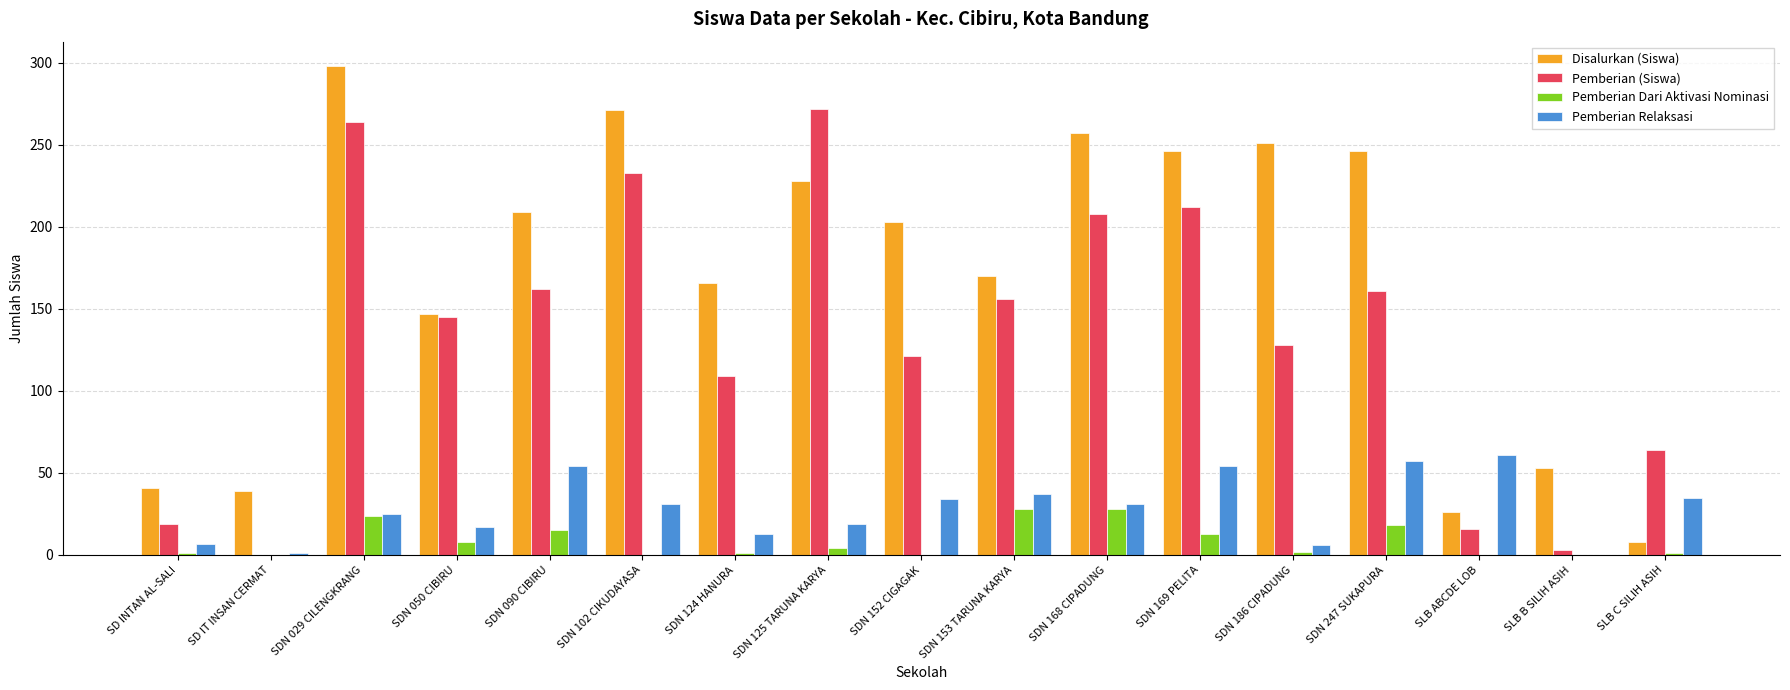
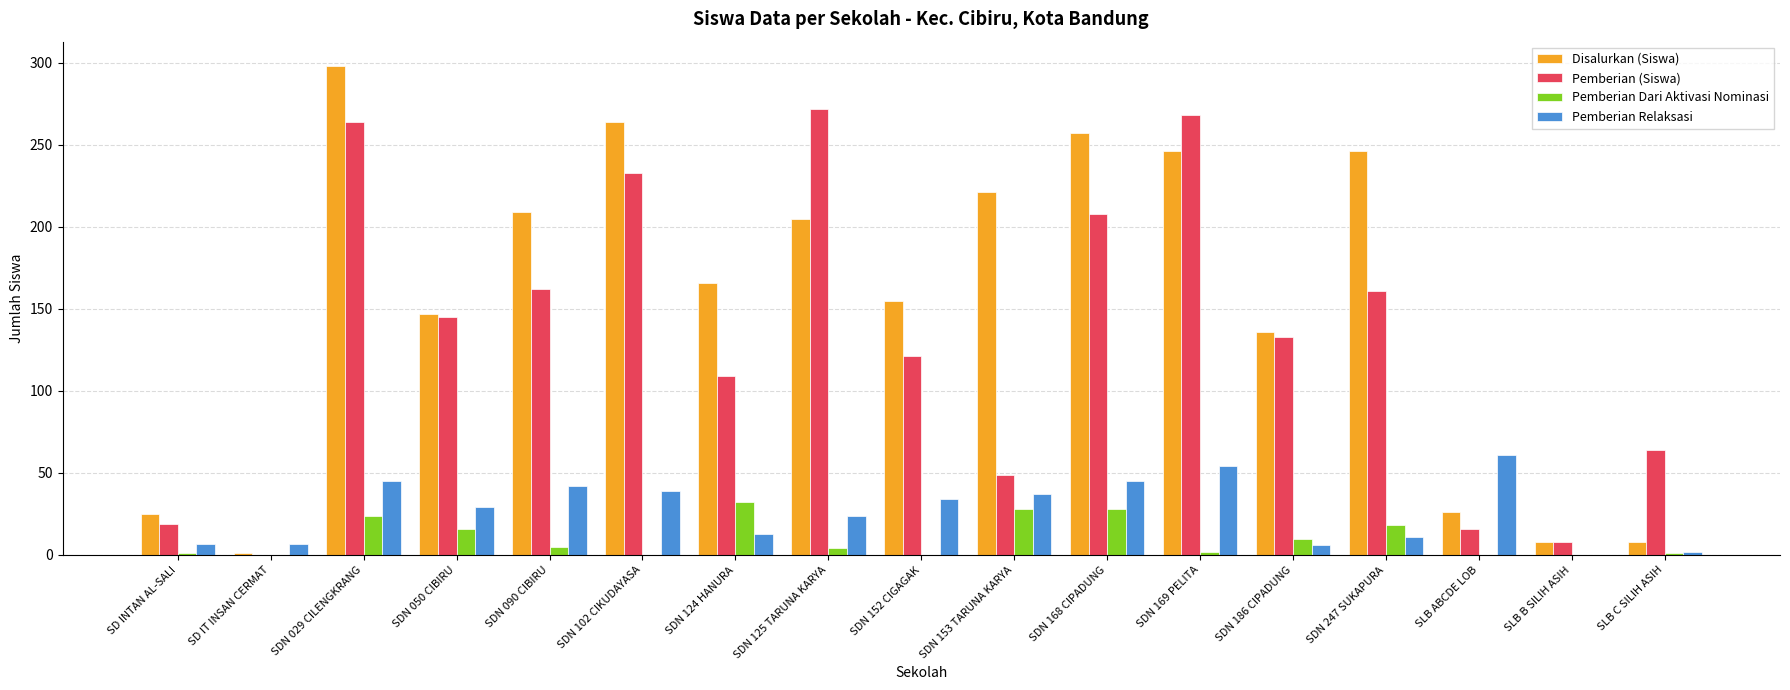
Disalurkan (Siswa), SD INTAN AL-SALI: 41 -> 25
Disalurkan (Siswa), SD IT INSAN CERMAT: 39 -> 1
Pemberian Relaksasi, SD IT INSAN CERMAT: 1 -> 7
Pemberian Relaksasi, SDN 029 CILENGKRANG: 25 -> 45
Pemberian Dari Aktivasi Nominasi, SDN 050 CIBIRU: 8 -> 16
Pemberian Relaksasi, SDN 050 CIBIRU: 17 -> 29
Pemberian Dari Aktivasi Nominasi, SDN 090 CIBIRU: 15 -> 5
Pemberian Relaksasi, SDN 090 CIBIRU: 54 -> 42
Disalurkan (Siswa), SDN 102 CIKUDAYASA: 271 -> 264
Pemberian Relaksasi, SDN 102 CIKUDAYASA: 31 -> 39
Pemberian Dari Aktivasi Nominasi, SDN 124 HANURA: 1 -> 32
Disalurkan (Siswa), SDN 125 TARUNA KARYA: 228 -> 205
Pemberian Relaksasi, SDN 125 TARUNA KARYA: 19 -> 24
Disalurkan (Siswa), SDN 152 CIGAGAK: 203 -> 155
Disalurkan (Siswa), SDN 153 TARUNA KARYA: 170 -> 221
Pemberian (Siswa), SDN 153 TARUNA KARYA: 156 -> 49
Pemberian Relaksasi, SDN 168 CIPADUNG: 31 -> 45
Pemberian (Siswa), SDN 169 PELITA: 212 -> 268
Pemberian Dari Aktivasi Nominasi, SDN 169 PELITA: 13 -> 2
Disalurkan (Siswa), SDN 186 CIPADUNG: 251 -> 136
Pemberian (Siswa), SDN 186 CIPADUNG: 128 -> 133
Pemberian Dari Aktivasi Nominasi, SDN 186 CIPADUNG: 2 -> 10
Pemberian Relaksasi, SDN 247 SUKAPURA: 57 -> 11
Disalurkan (Siswa), SLB B SILIH ASIH: 53 -> 8
Pemberian (Siswa), SLB B SILIH ASIH: 3 -> 8
Pemberian Relaksasi, SLB C SILIH ASIH: 35 -> 2
